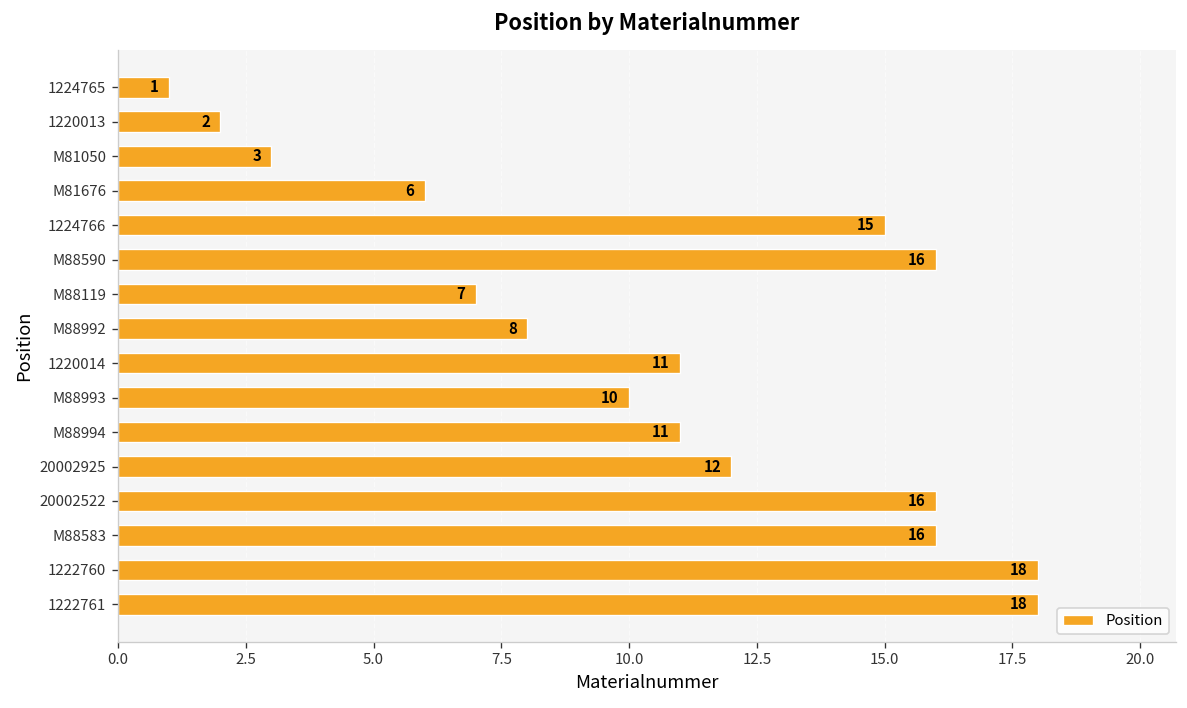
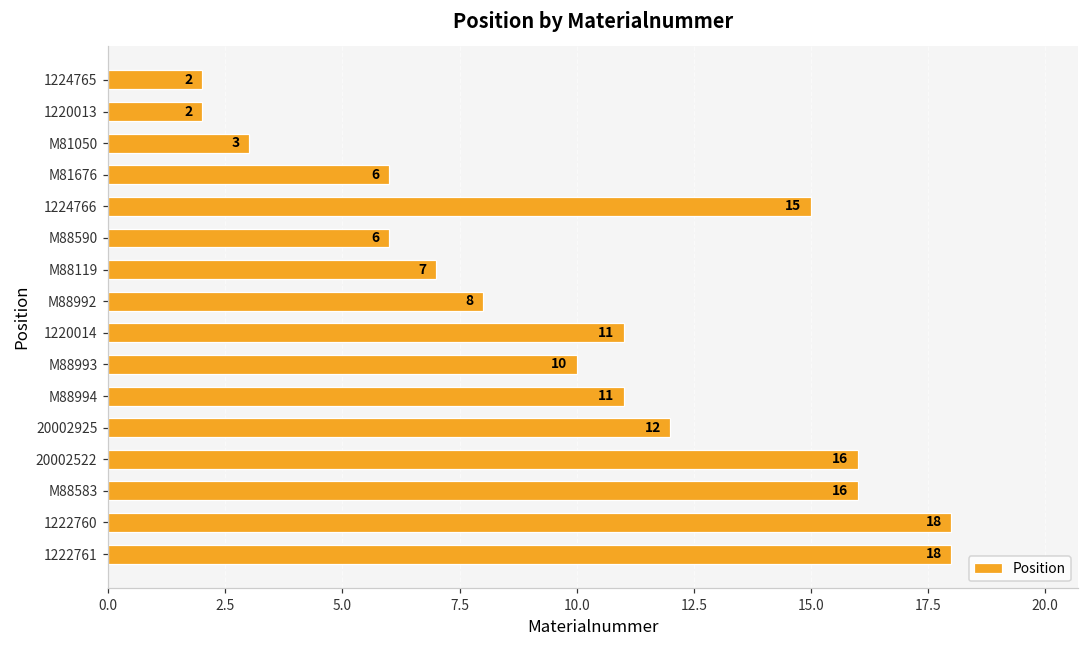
1224765: 1 -> 2
M88590: 16 -> 6
